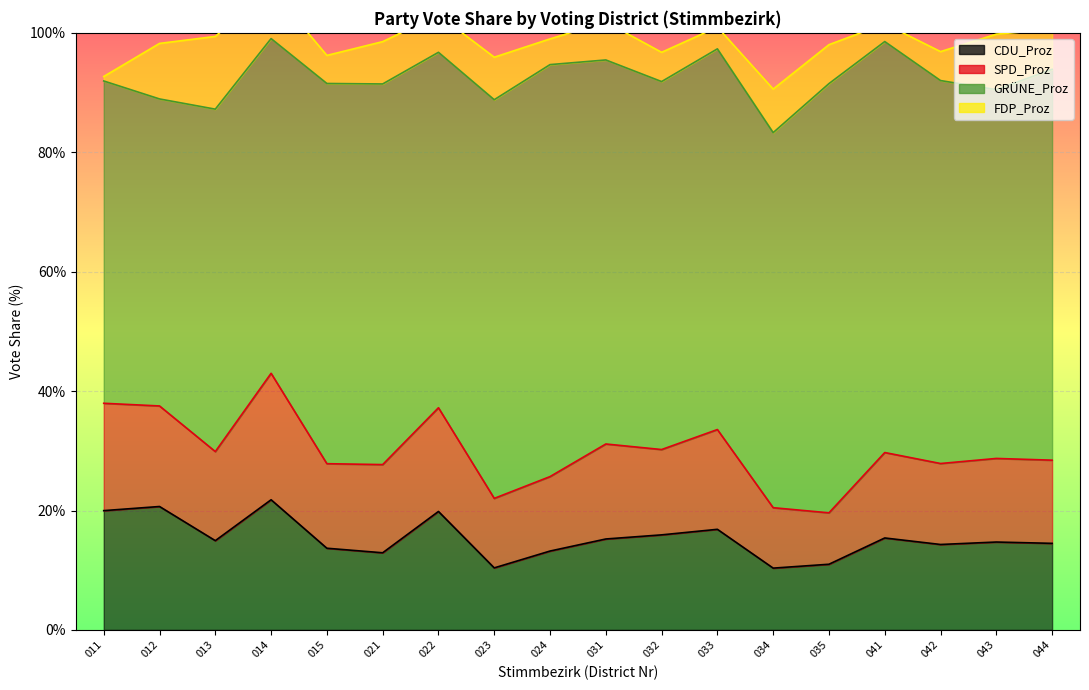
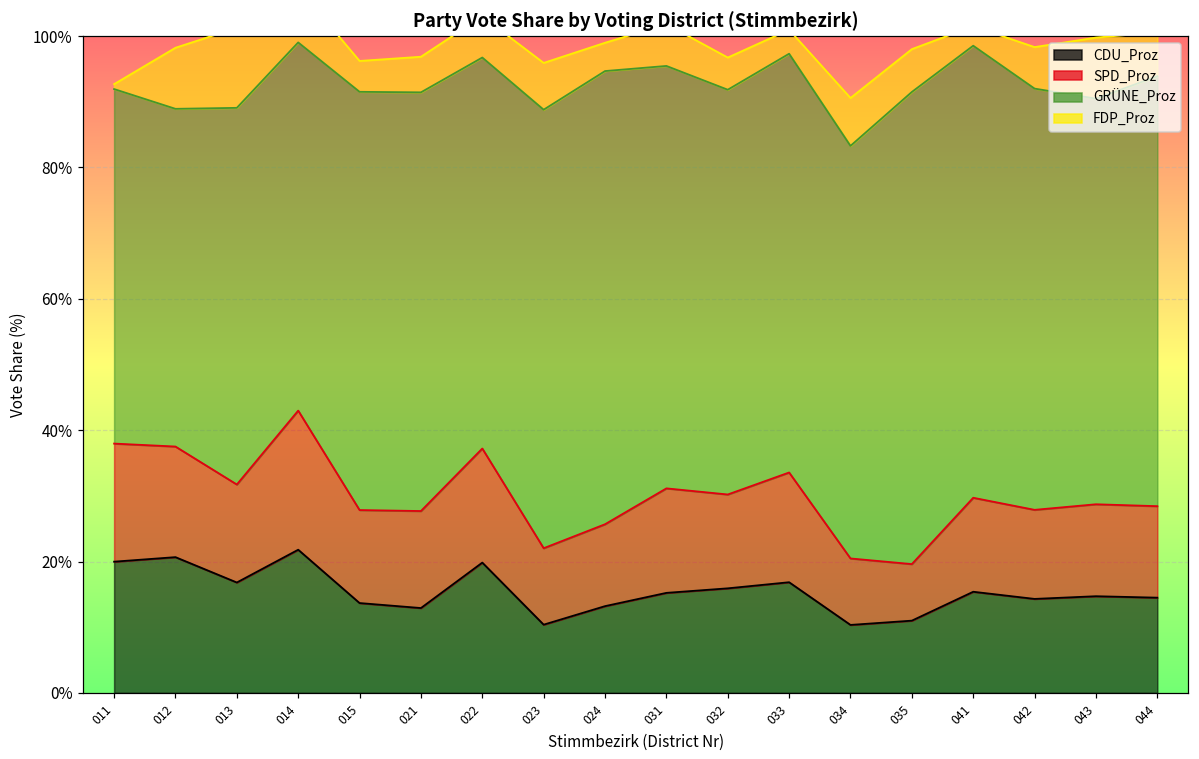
CDU_Proz, 013: 15% -> 17%
FDP_Proz, 021: 7% -> 5%
FDP_Proz, 042: 5% -> 6%
